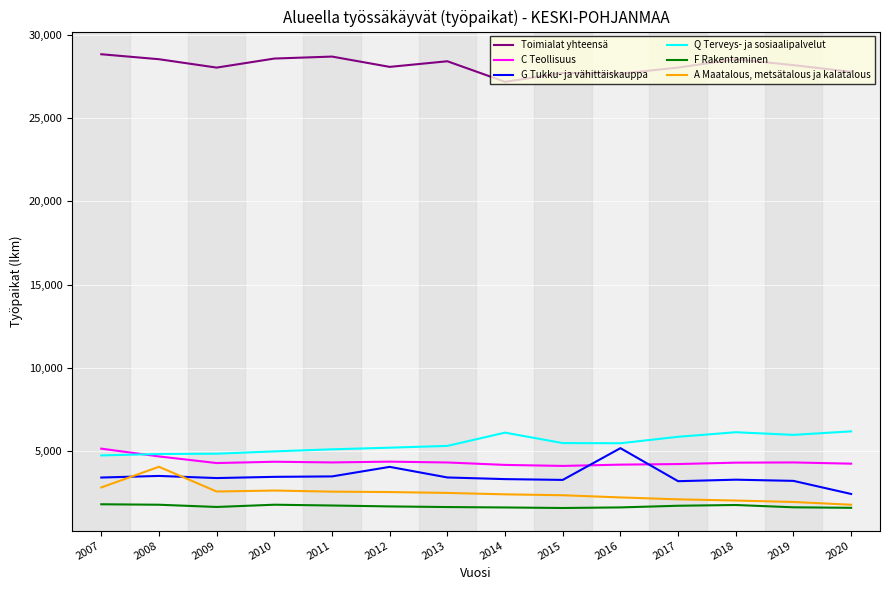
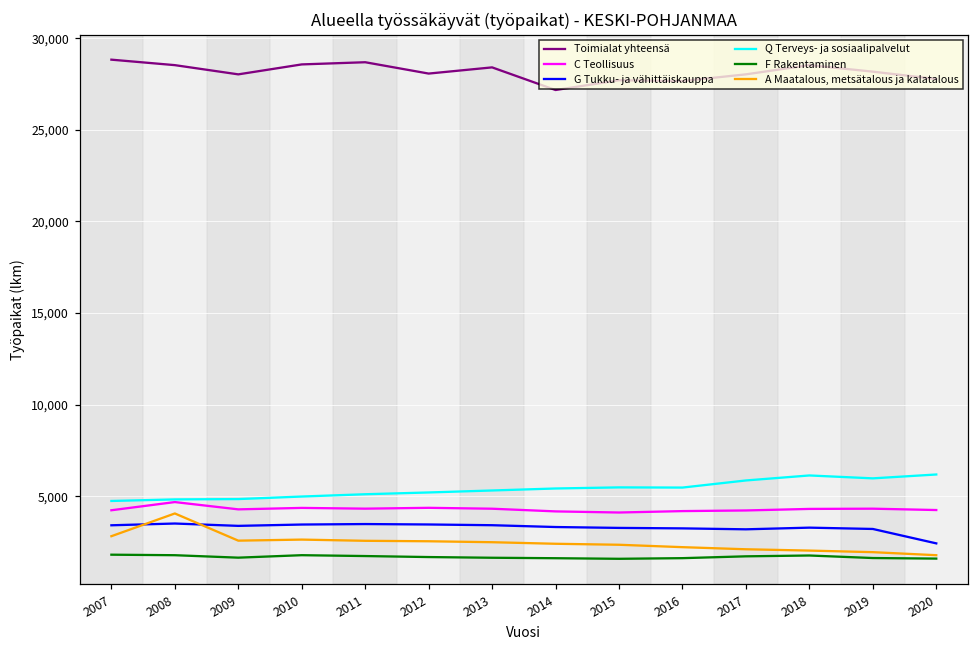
C Teollisuus, 2007: 5,200 -> 4,200
G Tukku- ja vähittäiskauppa, 2012: 4,100 -> 3,500
Q Terveys- ja sosiaalipalvelut, 2014: 6,100 -> 5,400
G Tukku- ja vähittäiskauppa, 2016: 5,200 -> 3,300
